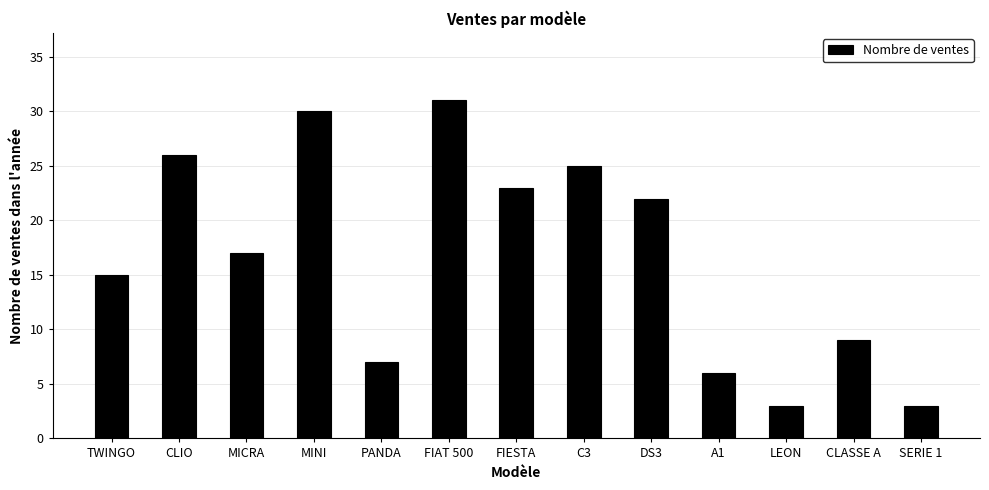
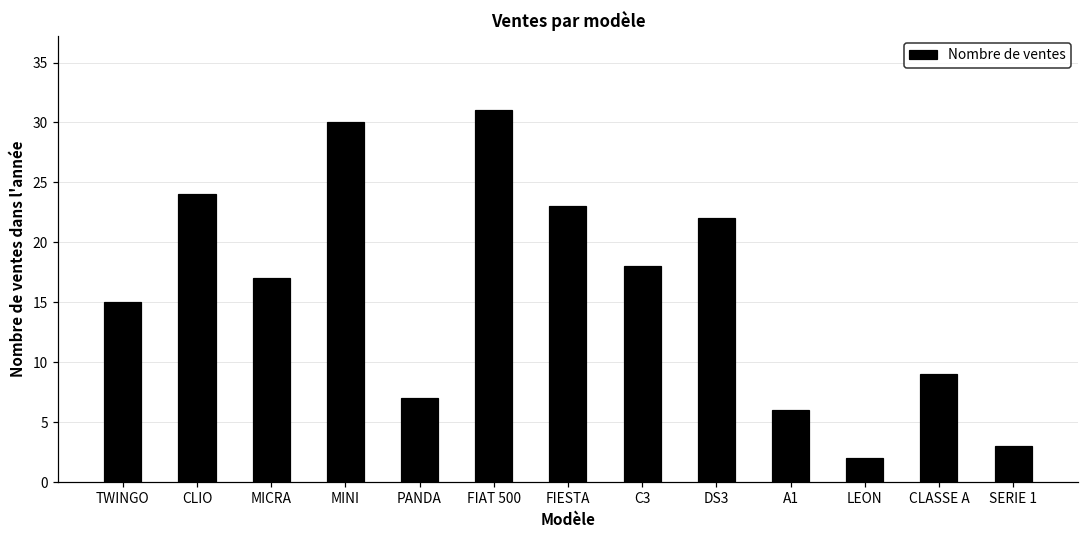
CLIO: 26 -> 24
C3: 25 -> 18
LEON: 3 -> 2
